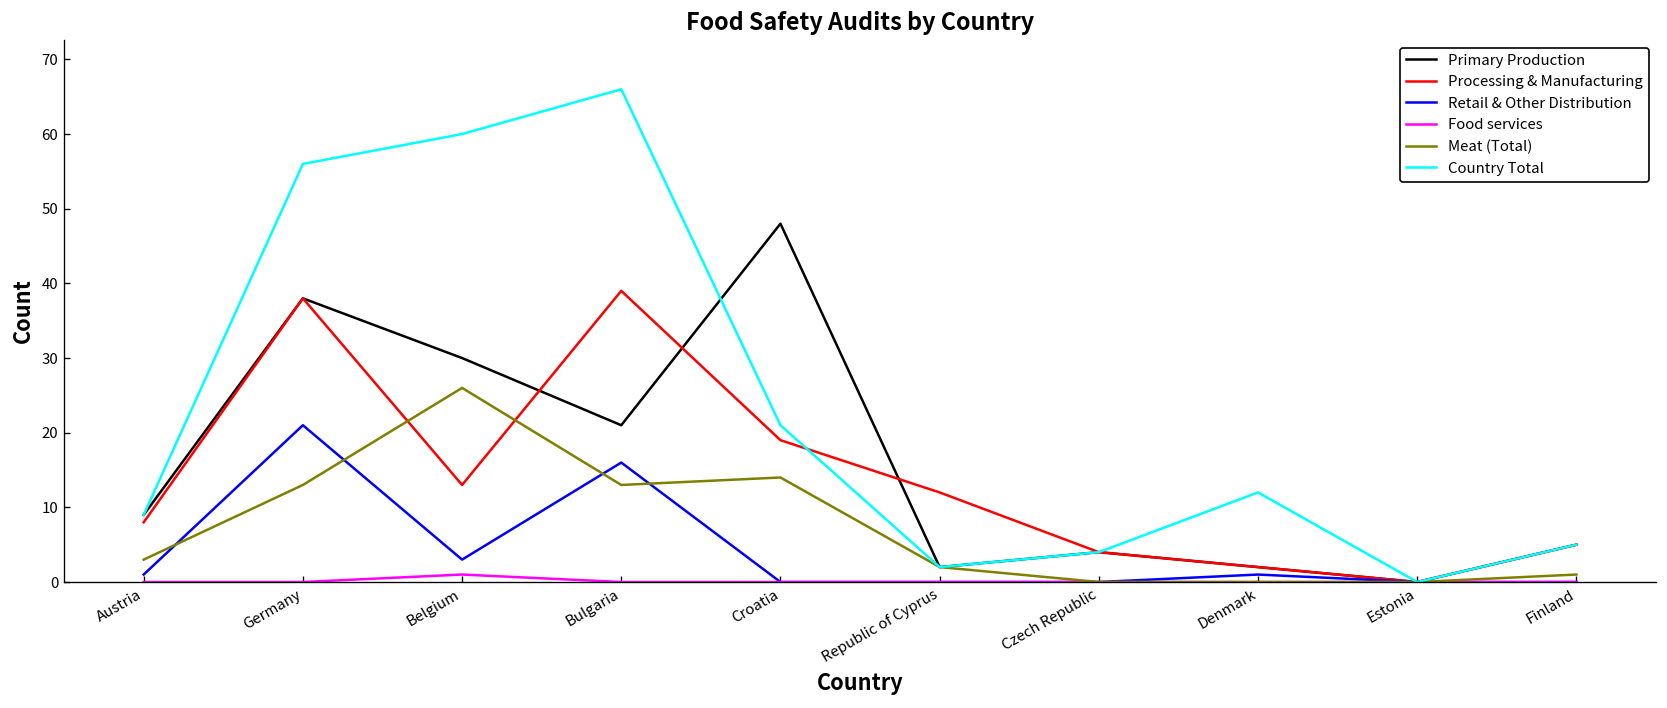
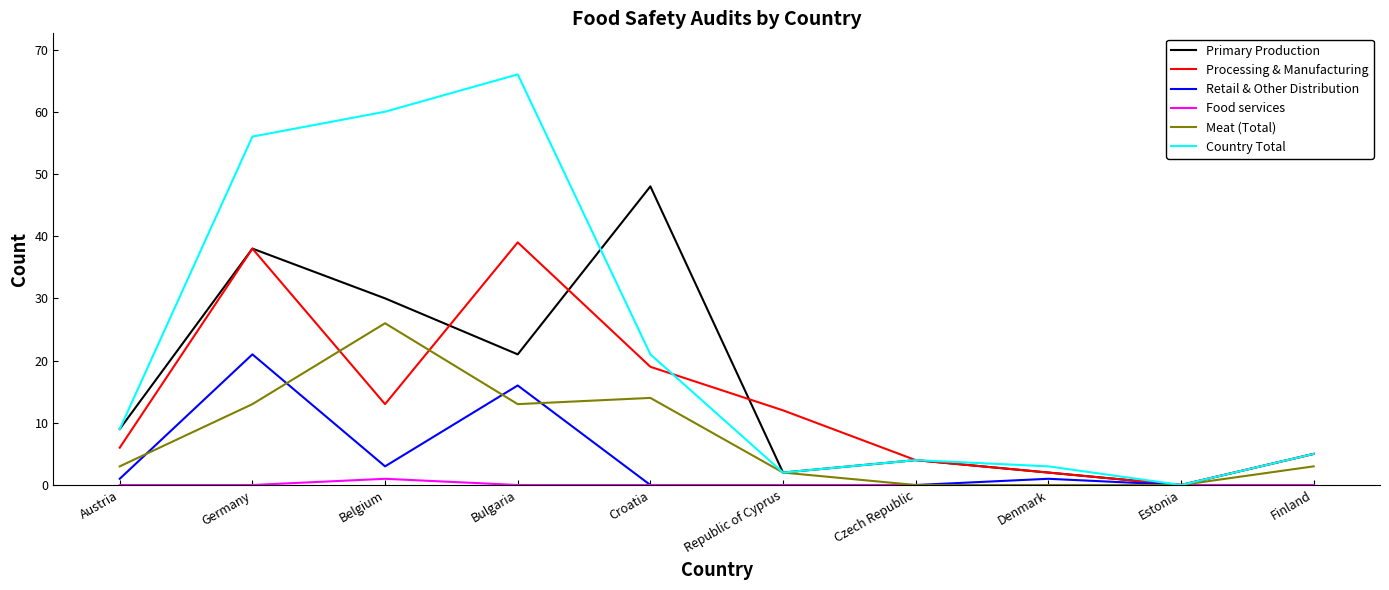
Processing & Manufacturing, Austria: 8 -> 6
Country Total, Denmark: 12 -> 3
Meat (Total), Finland: 1 -> 3
